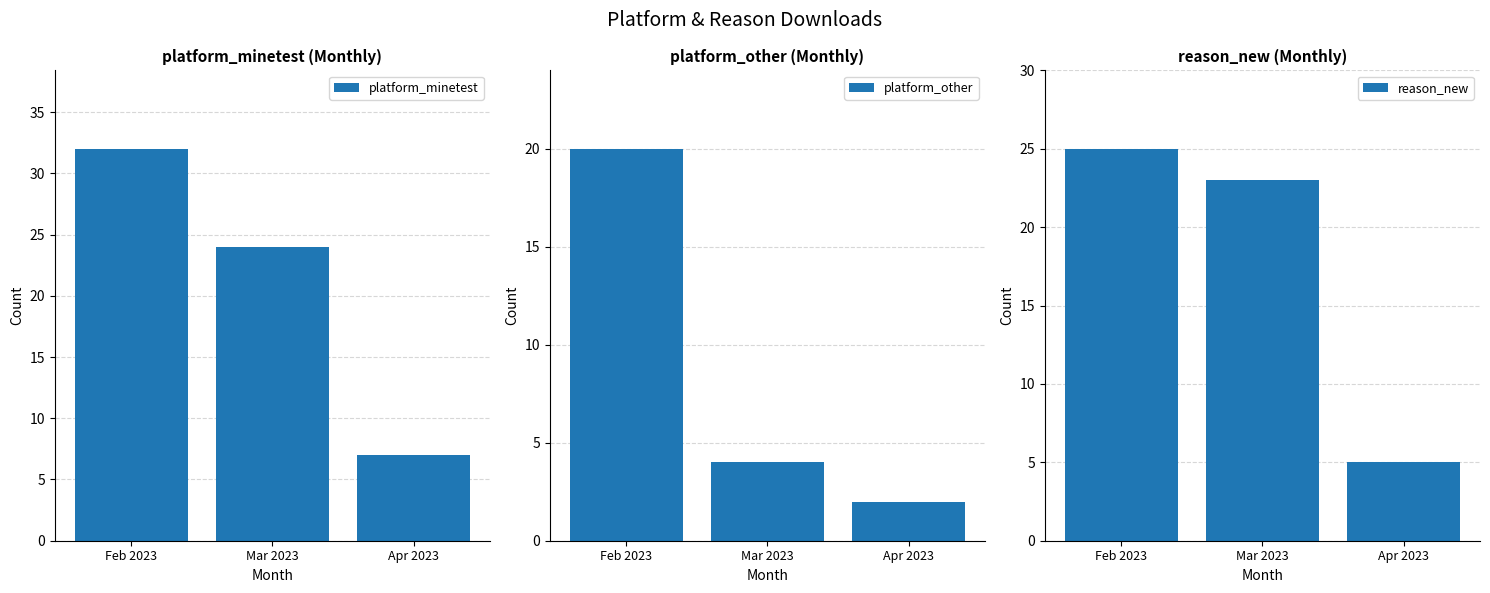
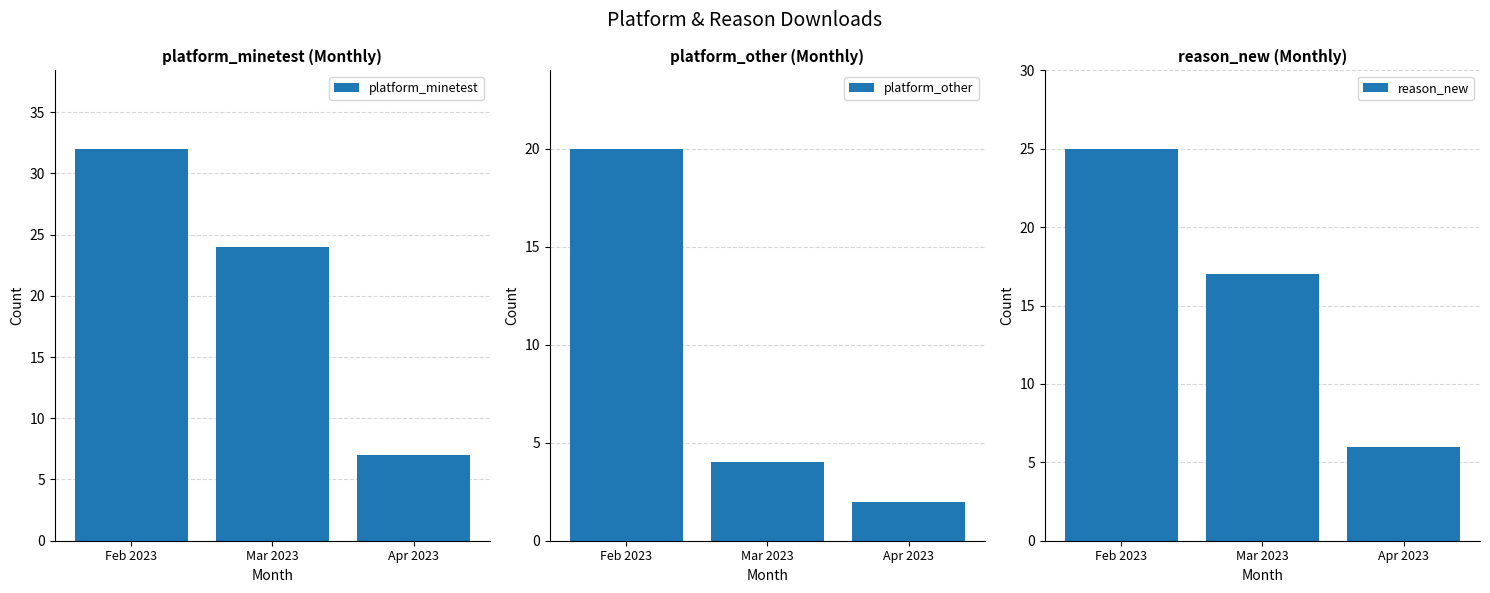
reason_new (Monthly), Mar 2023: 23 -> 17
reason_new (Monthly), Apr 2023: 5 -> 6
